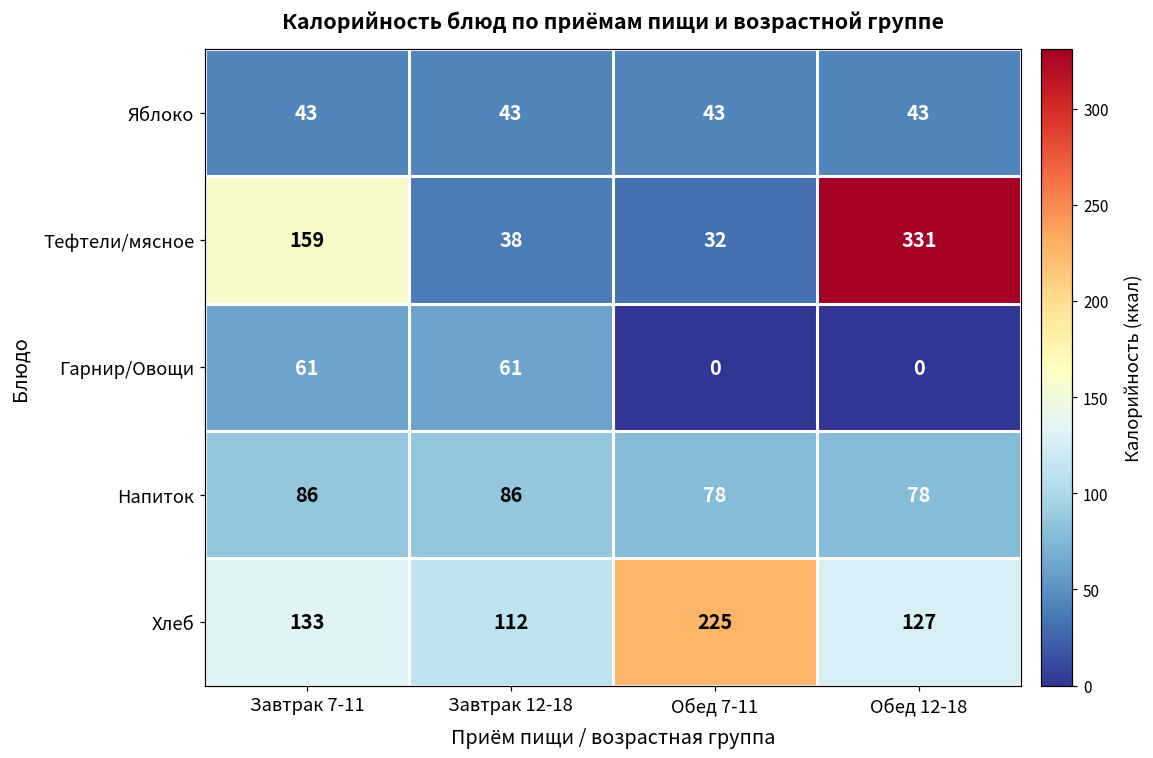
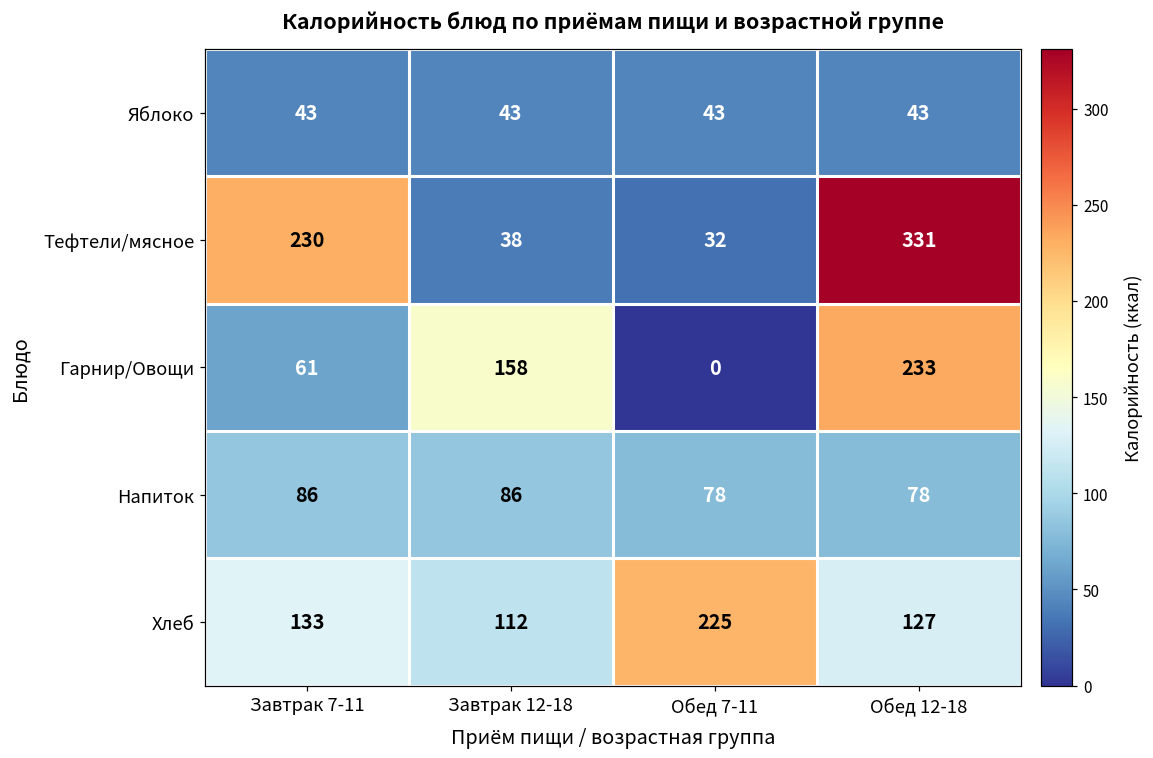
Тефтели/мясное, Завтрак 7-11: 159 -> 230
Гарнир/Овощи, Завтрак 12-18: 61 -> 158
Гарнир/Овощи, Обед 12-18: 0 -> 233
